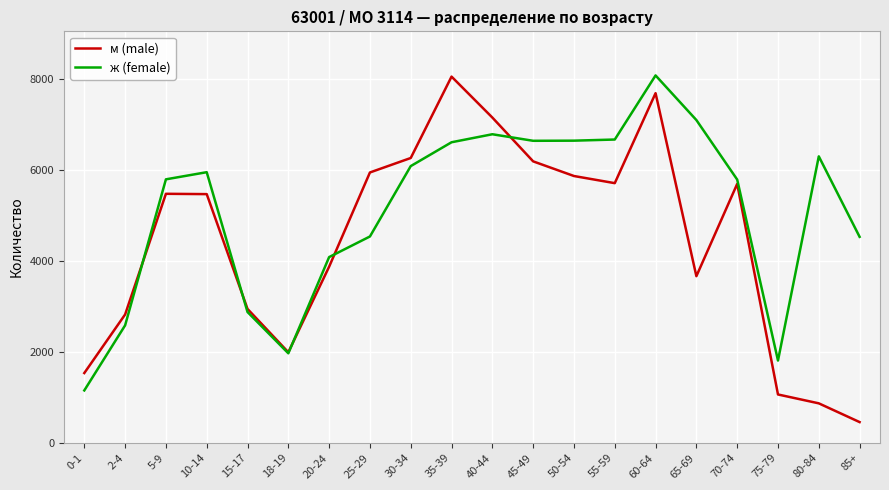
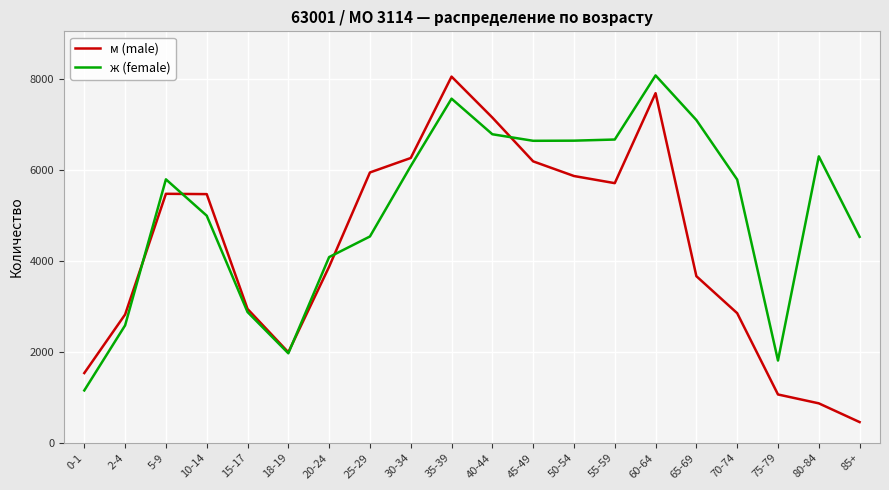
ж (female), 10-14: 6000 -> 5000
ж (female), 35-39: 6600 -> 7600
м (male), 70-74: 5700 -> 2900
